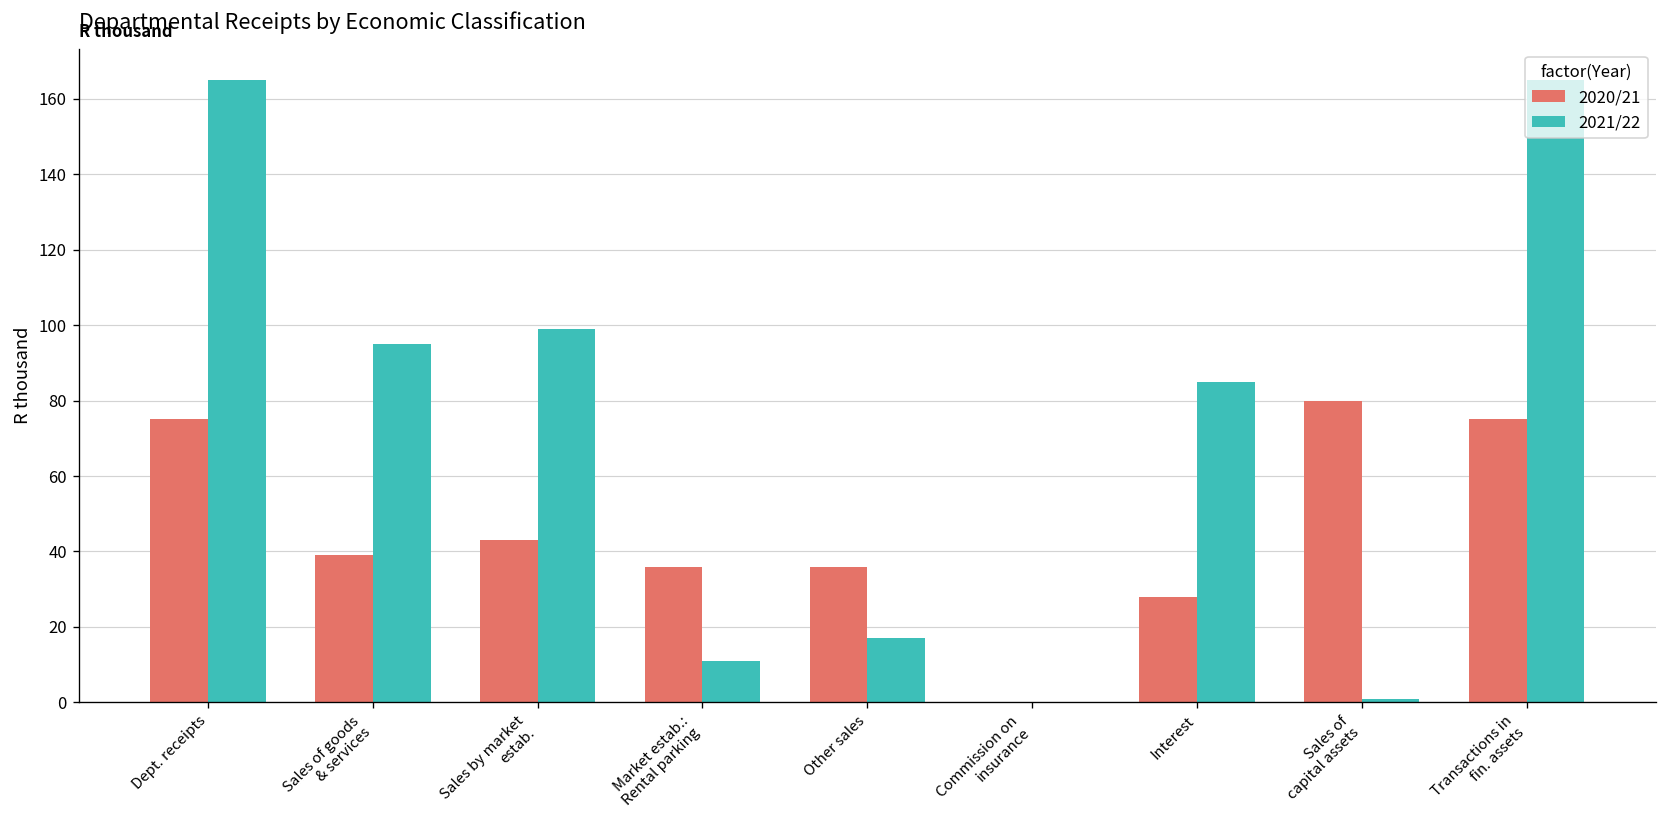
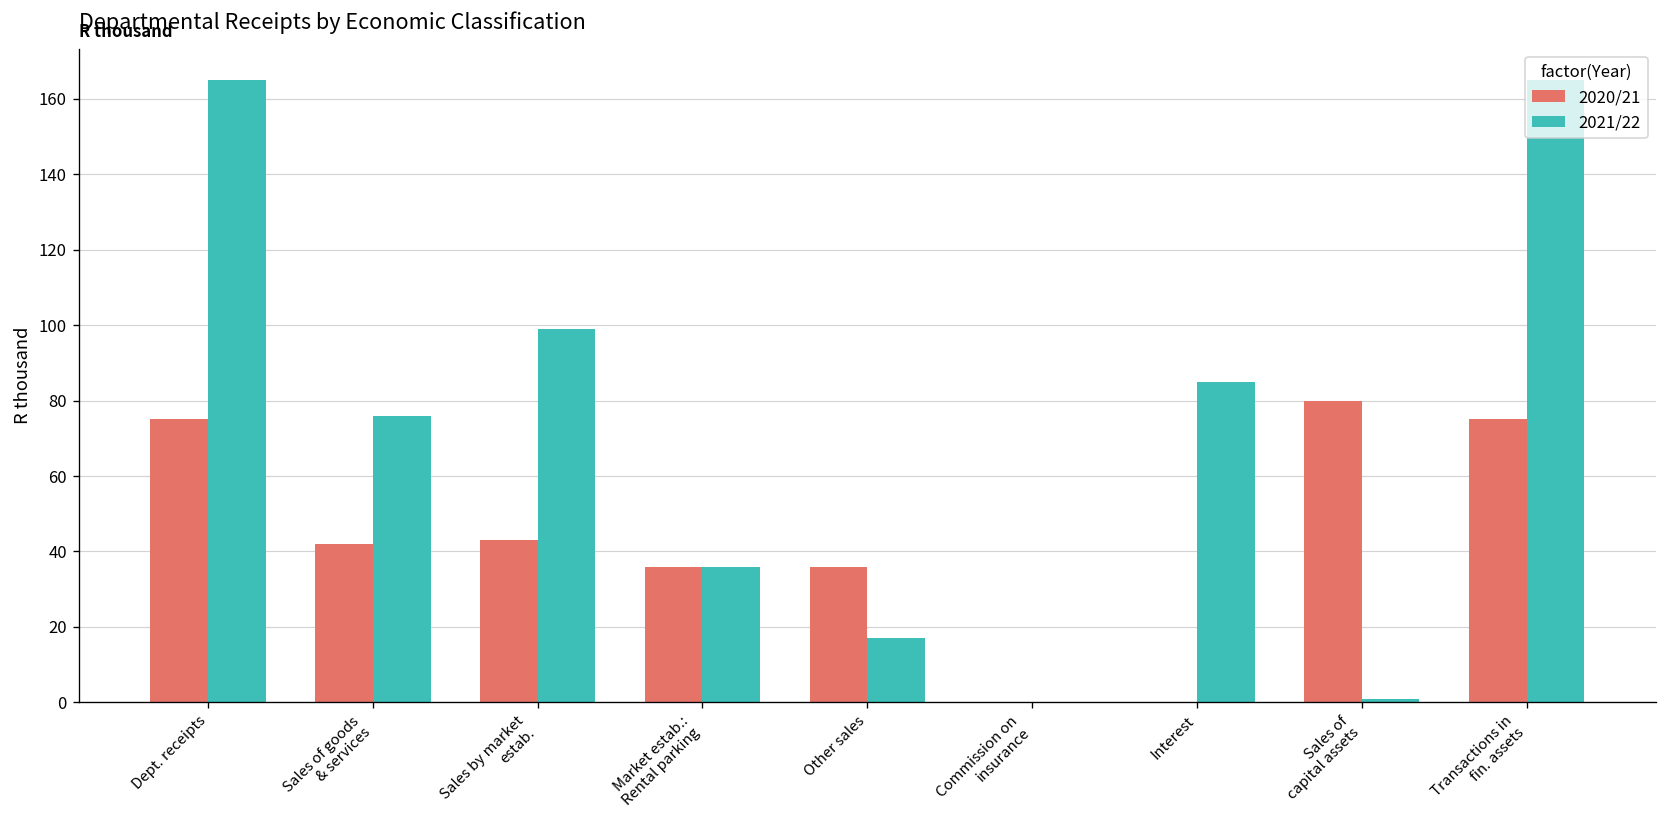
2020/21, Sales of goods & services: 39 -> 42
2021/22, Sales of goods & services: 95 -> 76
2021/22, Market estab.: Rental parking: 11 -> 36
2020/21, Interest: 28 -> 0
